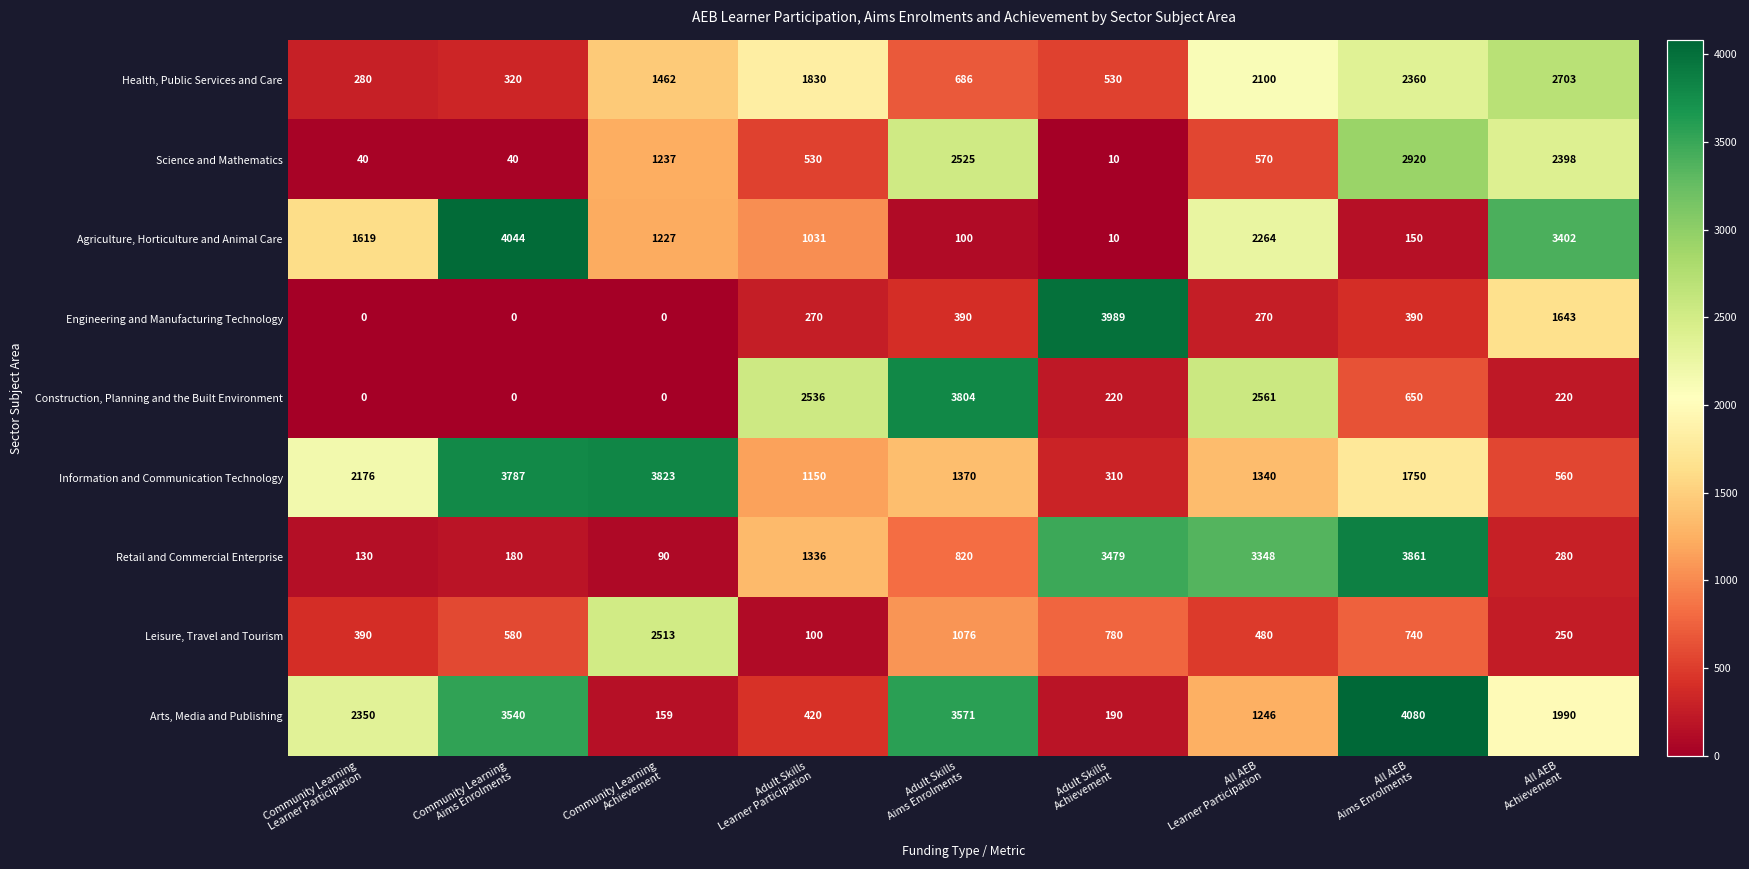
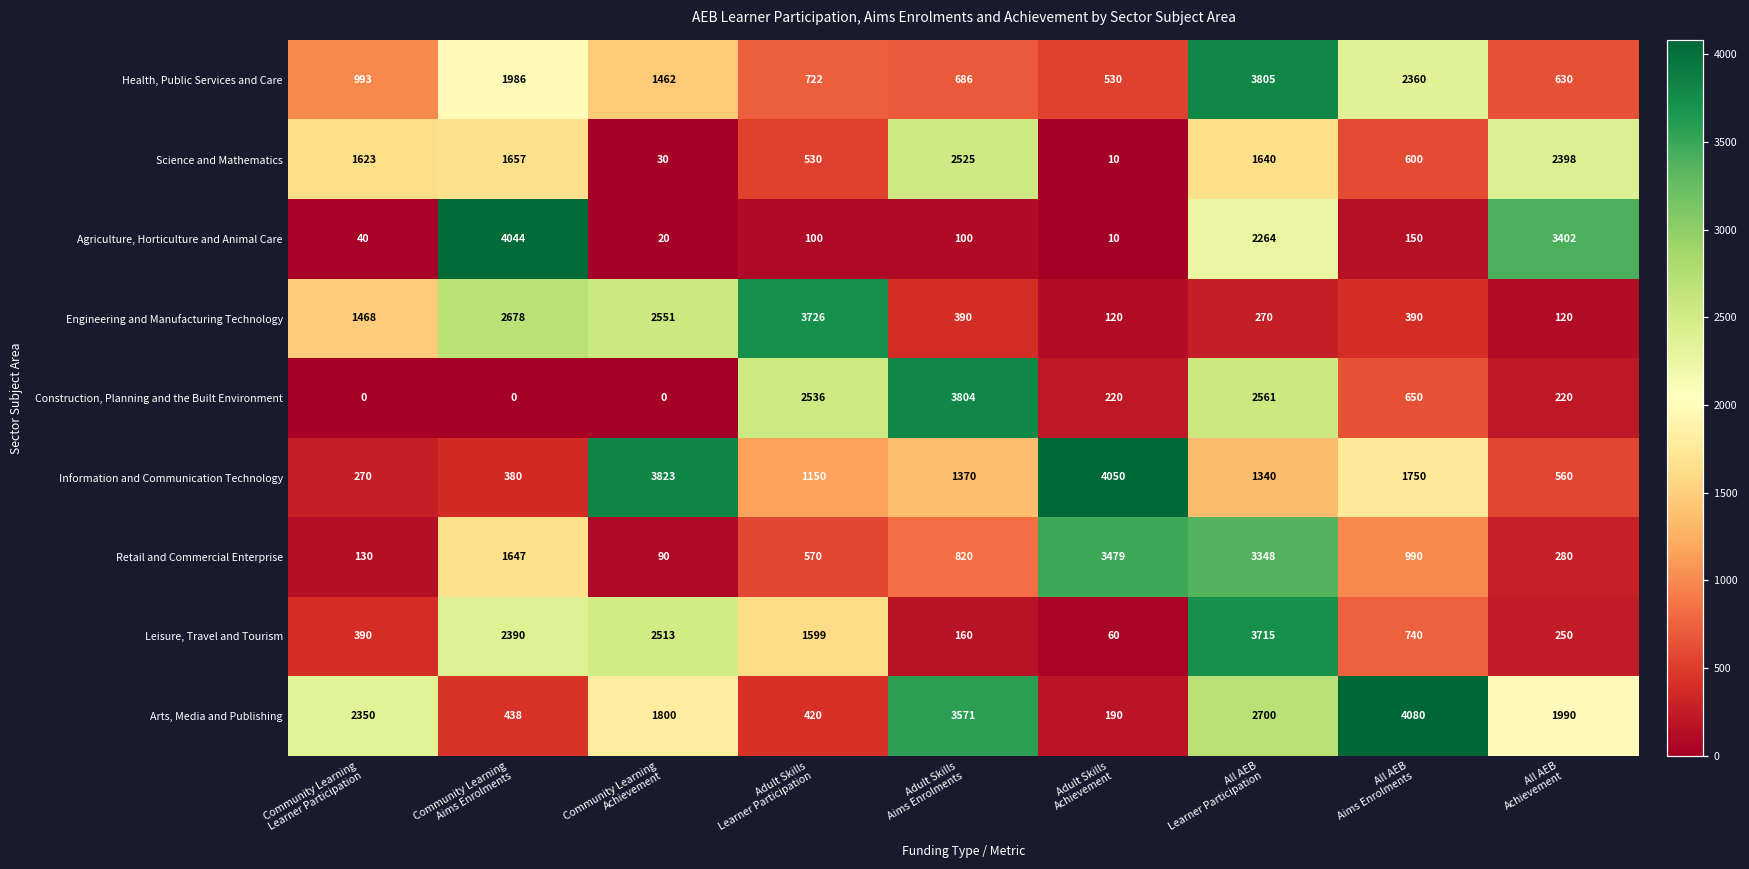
Health, Public Services and Care, Community Learning Learner Participation: 280 -> 993
Health, Public Services and Care, Community Learning Aims Enrolments: 320 -> 1986
Health, Public Services and Care, Adult Skills Learner Participation: 1830 -> 722
Health, Public Services and Care, All AEB Learner Participation: 2100 -> 3805
Health, Public Services and Care, All AEB Achievement: 2703 -> 630
Science and Mathematics, Community Learning Learner Participation: 40 -> 1623
Science and Mathematics, Community Learning Aims Enrolments: 40 -> 1657
Science and Mathematics, Community Learning Achievement: 1237 -> 30
Science and Mathematics, All AEB Learner Participation: 570 -> 1640
Science and Mathematics, All AEB Aims Enrolments: 2920 -> 600
Agriculture, Horticulture and Animal Care, Community Learning Learner Participation: 1619 -> 40
Agriculture, Horticulture and Animal Care, Community Learning Achievement: 1227 -> 20
Agriculture, Horticulture and Animal Care, Adult Skills Learner Participation: 1031 -> 100
Engineering and Manufacturing Technology, Community Learning Learner Participation: 0 -> 1468
Engineering and Manufacturing Technology, Community Learning Aims Enrolments: 0 -> 2678
Engineering and Manufacturing Technology, Community Learning Achievement: 0 -> 2551
Engineering and Manufacturing Technology, Adult Skills Learner Participation: 270 -> 3726
Engineering and Manufacturing Technology, Adult Skills Achievement: 3989 -> 120
Engineering and Manufacturing Technology, All AEB Achievement: 1643 -> 120
Information and Communication Technology, Community Learning Learner Participation: 2176 -> 270
Information and Communication Technology, Community Learning Aims Enrolments: 3787 -> 380
Information and Communication Technology, Adult Skills Achievement: 310 -> 4050
Retail and Commercial Enterprise, Community Learning Aims Enrolments: 180 -> 1647
Retail and Commercial Enterprise, Adult Skills Learner Participation: 1336 -> 570
Retail and Commercial Enterprise, All AEB Aims Enrolments: 3861 -> 990
Leisure, Travel and Tourism, Community Learning Aims Enrolments: 580 -> 2390
Leisure, Travel and Tourism, Adult Skills Learner Participation: 100 -> 1599
Leisure, Travel and Tourism, Adult Skills Aims Enrolments: 1076 -> 160
Leisure, Travel and Tourism, Adult Skills Achievement: 780 -> 60
Leisure, Travel and Tourism, All AEB Learner Participation: 480 -> 3715
Arts, Media and Publishing, Community Learning Aims Enrolments: 3540 -> 438
Arts, Media and Publishing, Community Learning Achievement: 159 -> 1800
Arts, Media and Publishing, All AEB Learner Participation: 1246 -> 2700
